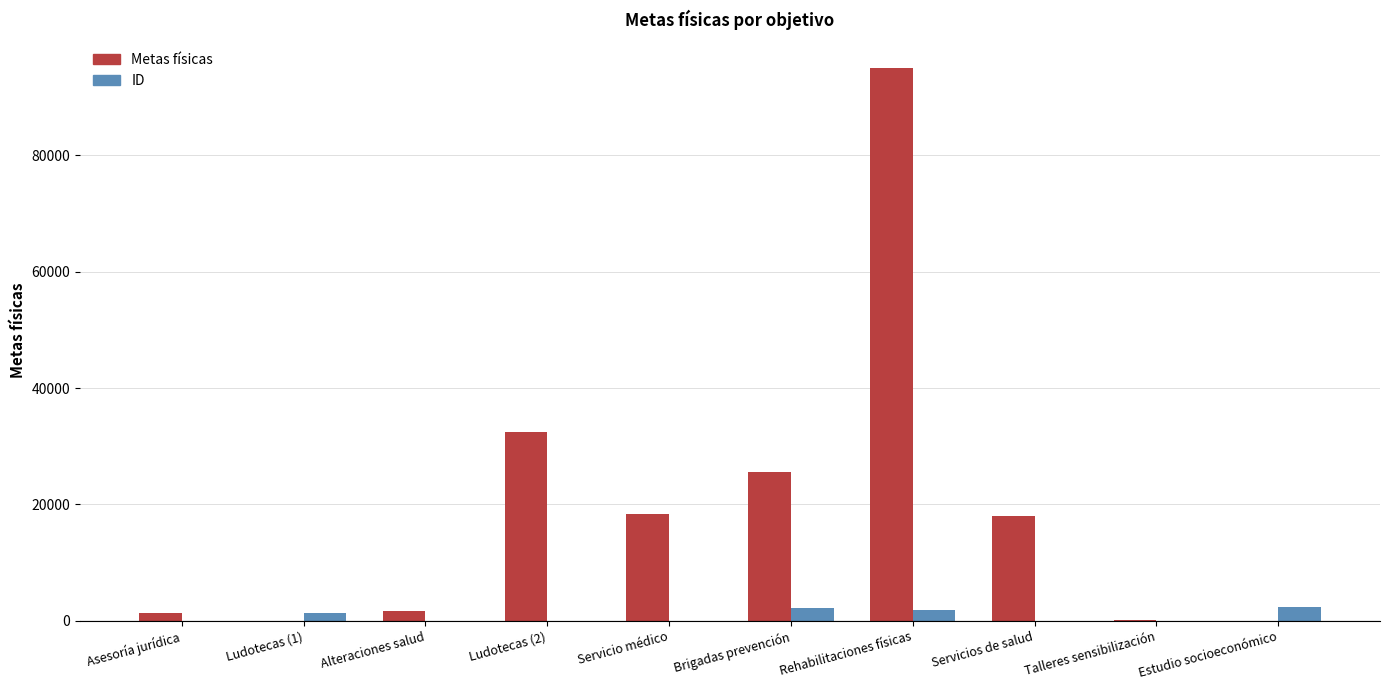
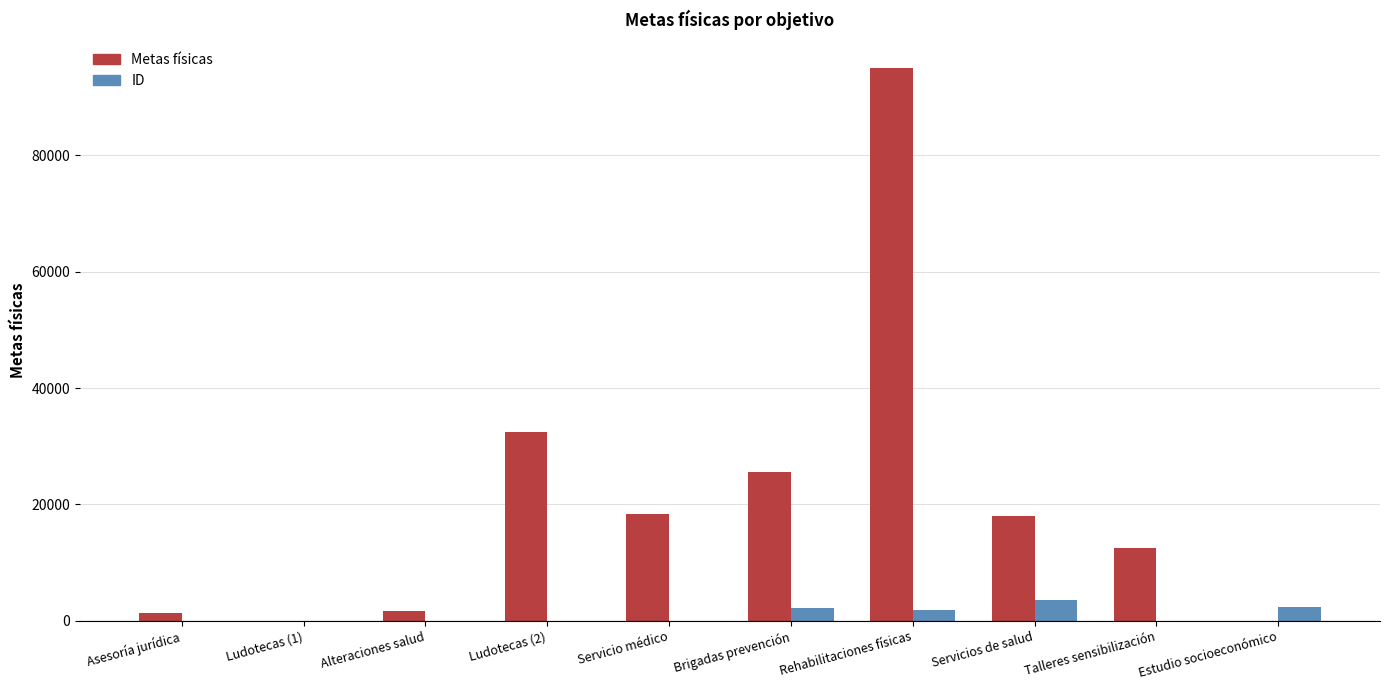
ID, Ludotecas (1): 1000 -> 0
ID, Servicios de salud: 0 -> 4000
Metas físicas, Talleres sensibilización: 0 -> 13000
